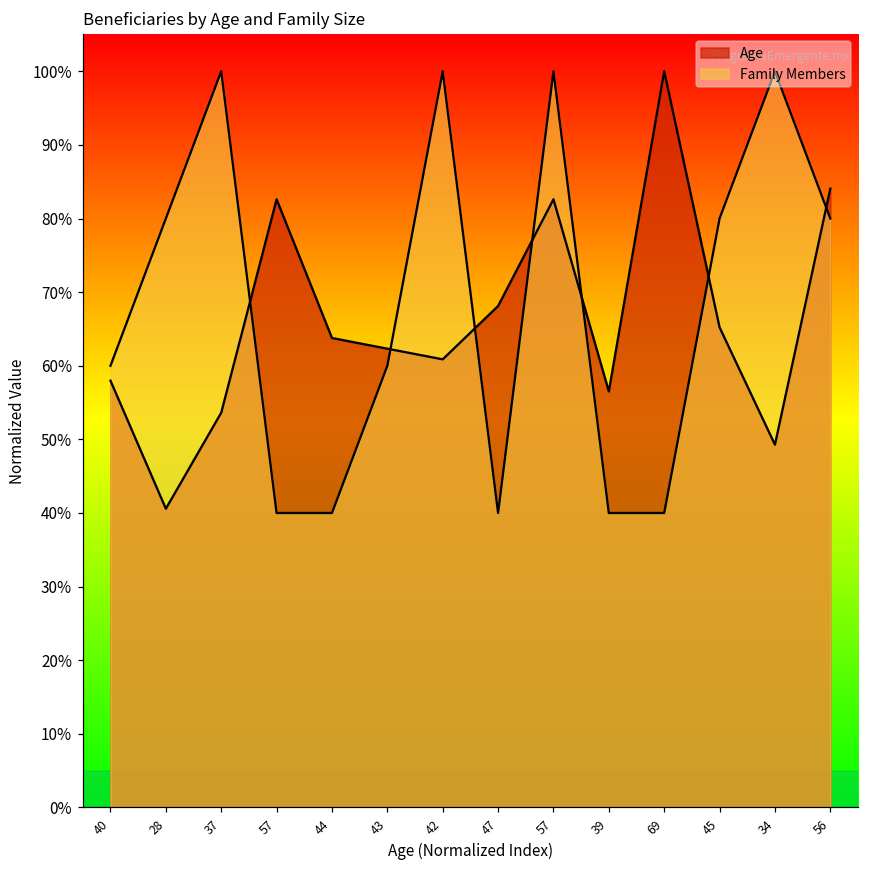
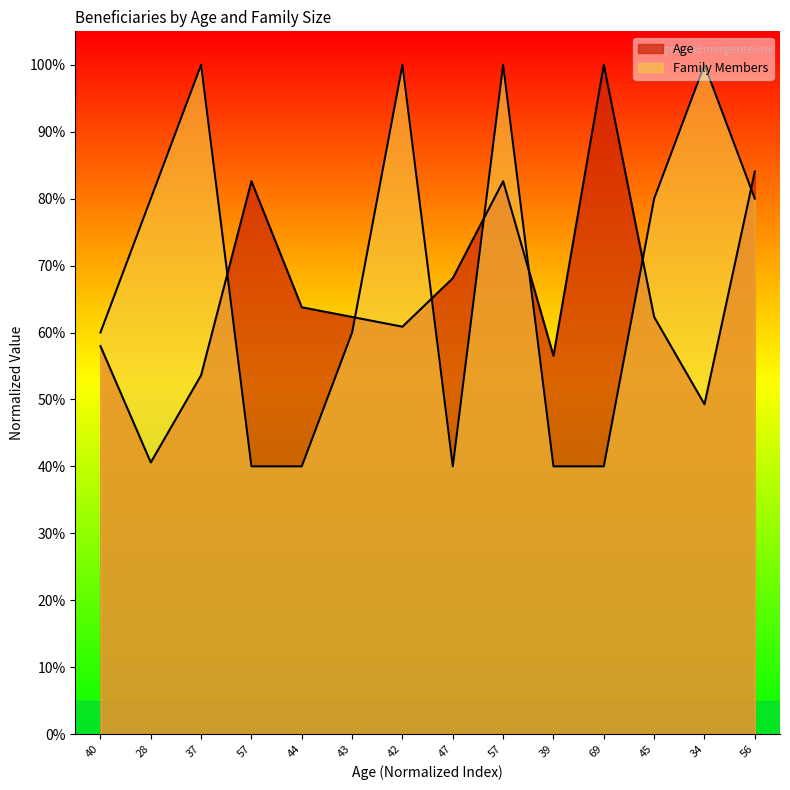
Age, 45: 65% -> 62%
